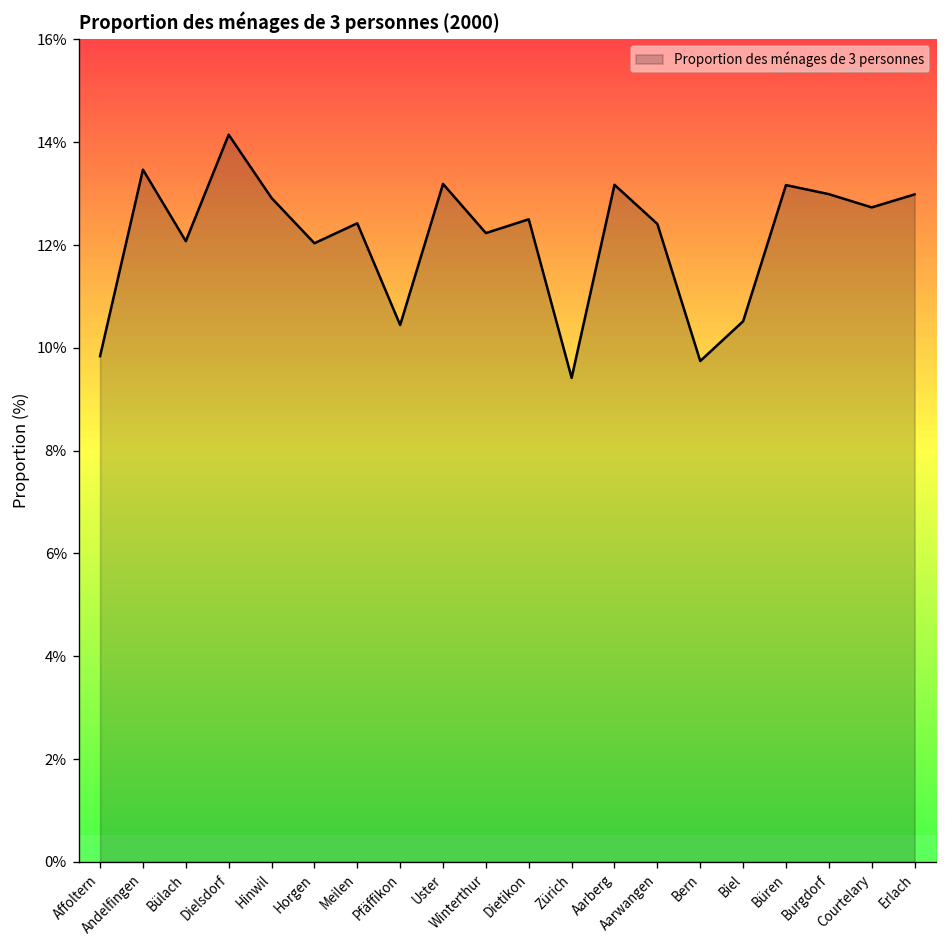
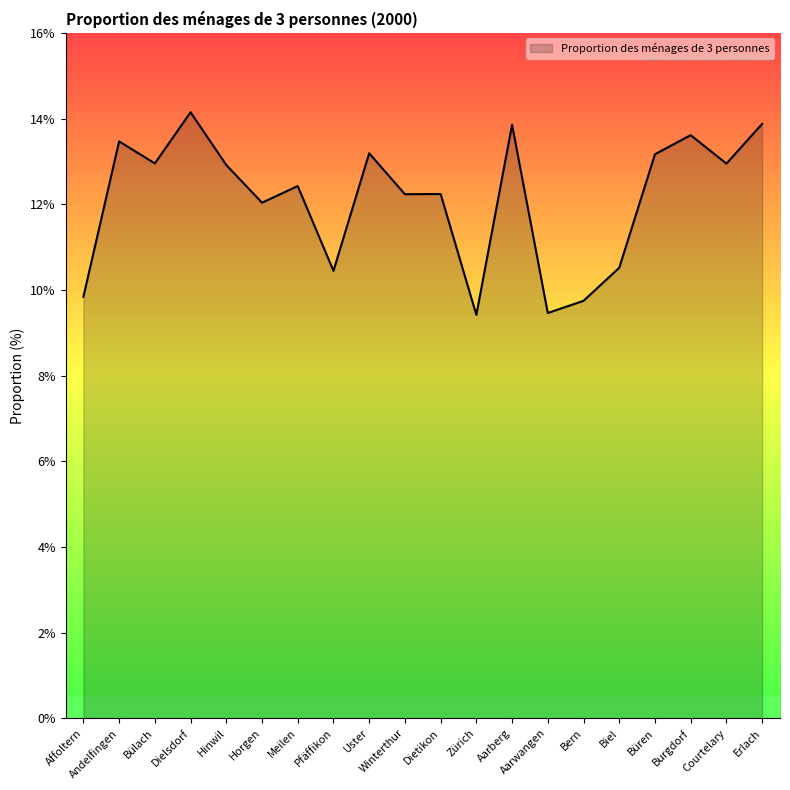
Bülach: 12.1% -> 13.0%
Dietikon: 12.5% -> 12.2%
Aarberg: 13.2% -> 13.9%
Aarwangen: 12.4% -> 9.5%
Burgdorf: 13.0% -> 13.6%
Courtelary: 12.7% -> 12.9%
Erlach: 13.0% -> 13.9%
